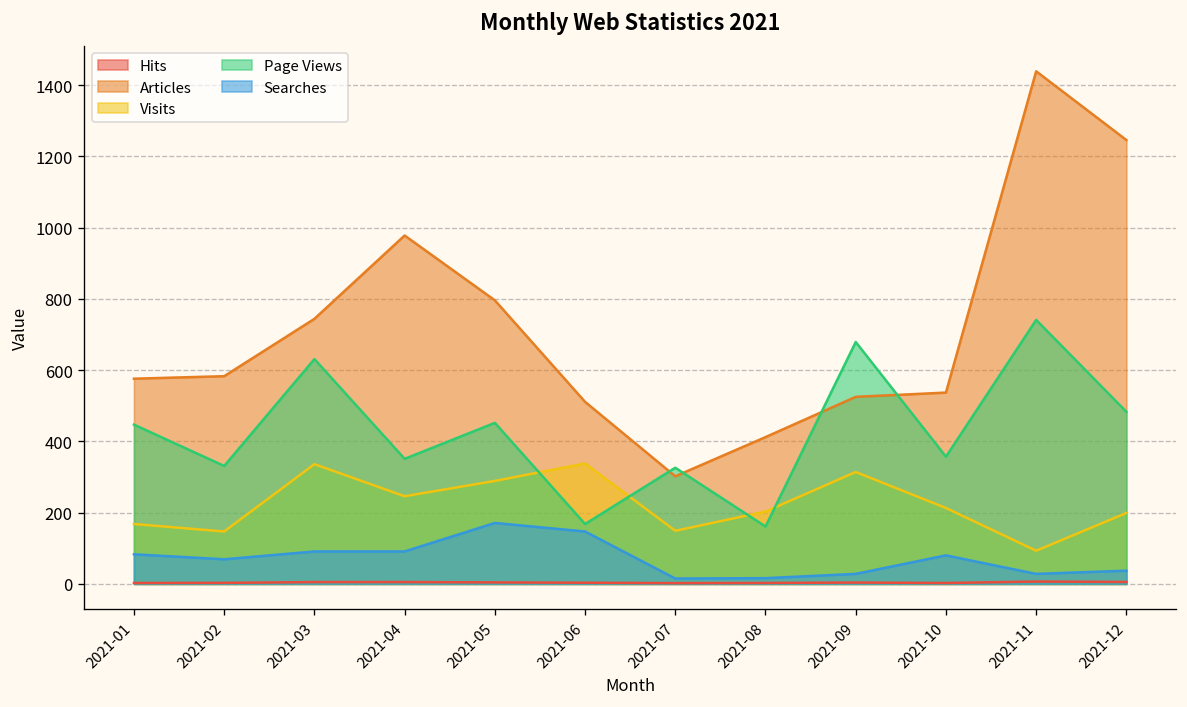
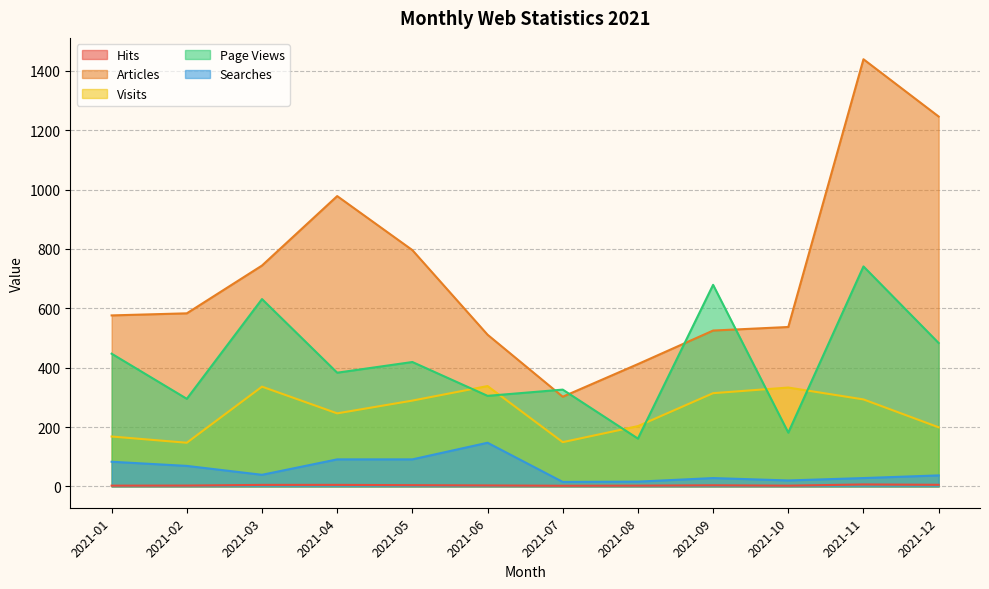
Page Views, 2021-02: 330 -> 300
Searches, 2021-03: 90 -> 40
Page Views, 2021-04: 350 -> 380
Page Views, 2021-05: 450 -> 420
Searches, 2021-05: 170 -> 90
Page Views, 2021-06: 170 -> 310
Visits, 2021-10: 210 -> 330
Page Views, 2021-10: 360 -> 180
Searches, 2021-10: 80 -> 20
Visits, 2021-11: 90 -> 290
